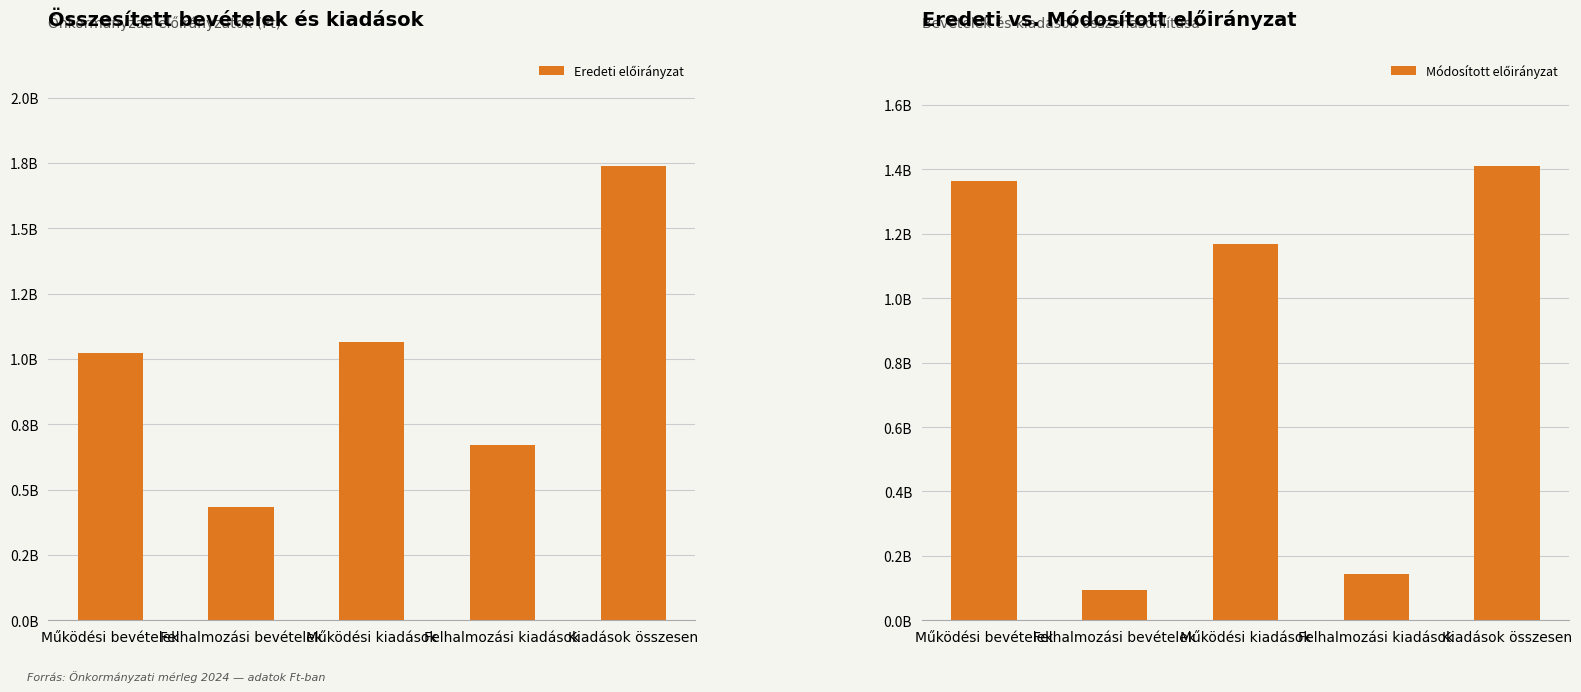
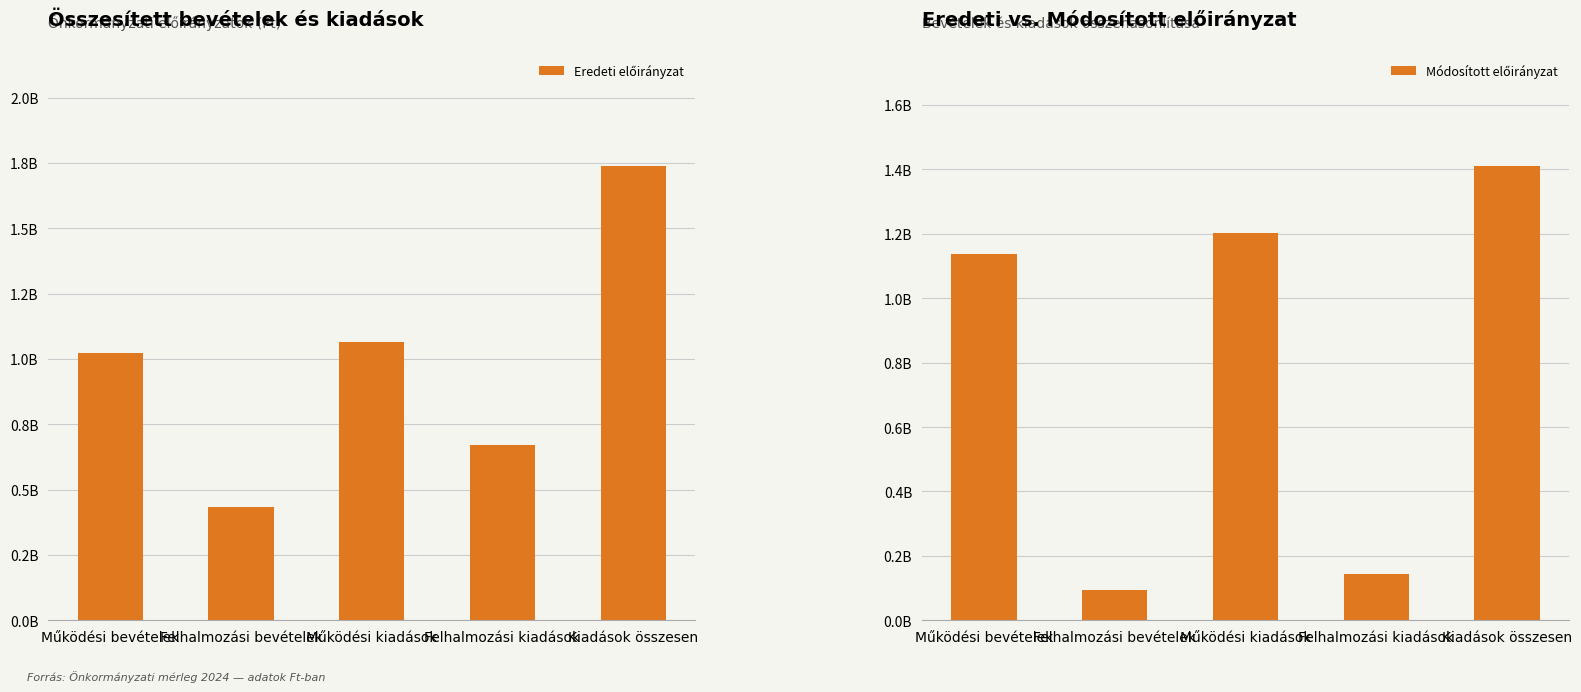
Eredeti vs. Módosított előirányzat, Működési bevételek: 1370000000 -> 1140000000
Eredeti vs. Módosított előirányzat, Működési kiadások: 1170000000 -> 1200000000
